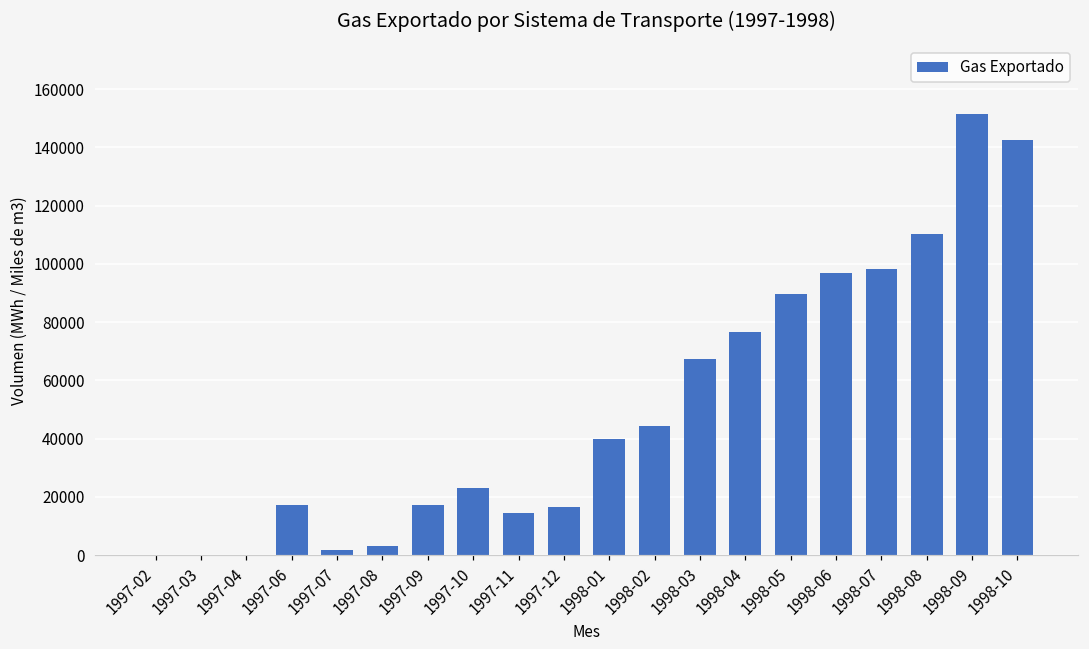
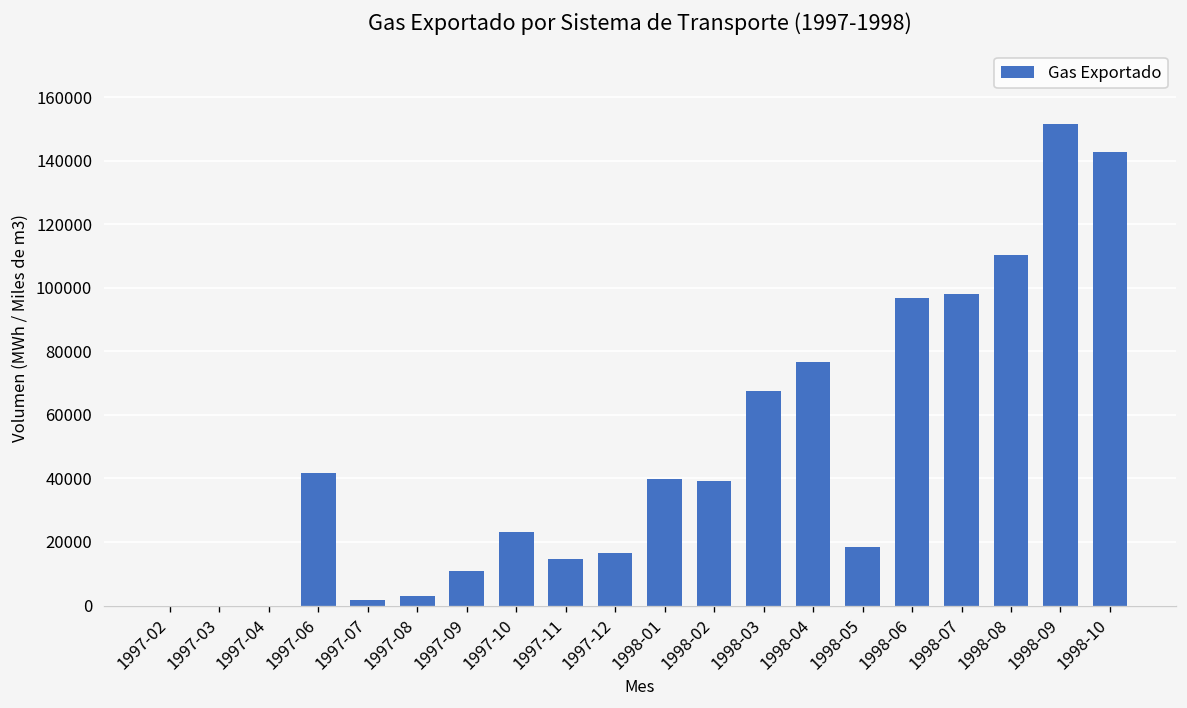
1997-06: 17000 -> 42000
1997-09: 17000 -> 11000
1998-02: 44000 -> 39000
1998-05: 90000 -> 18000
